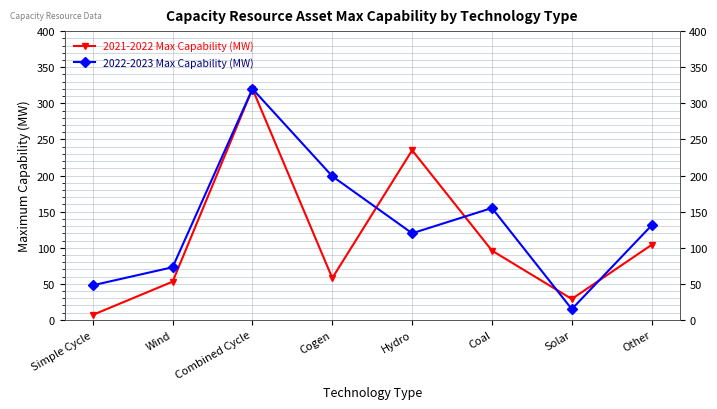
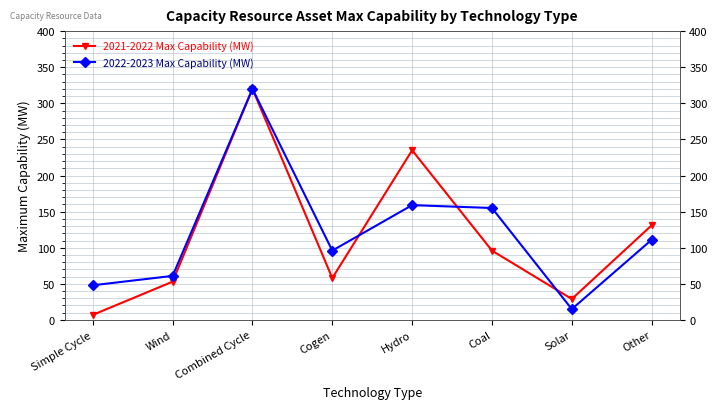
2022-2023 Max Capability (MW), Wind: 70 -> 60
2022-2023 Max Capability (MW), Cogen: 200 -> 100
2022-2023 Max Capability (MW), Hydro: 120 -> 160
2021-2022 Max Capability (MW), Other: 100 -> 130
2022-2023 Max Capability (MW), Other: 130 -> 110
